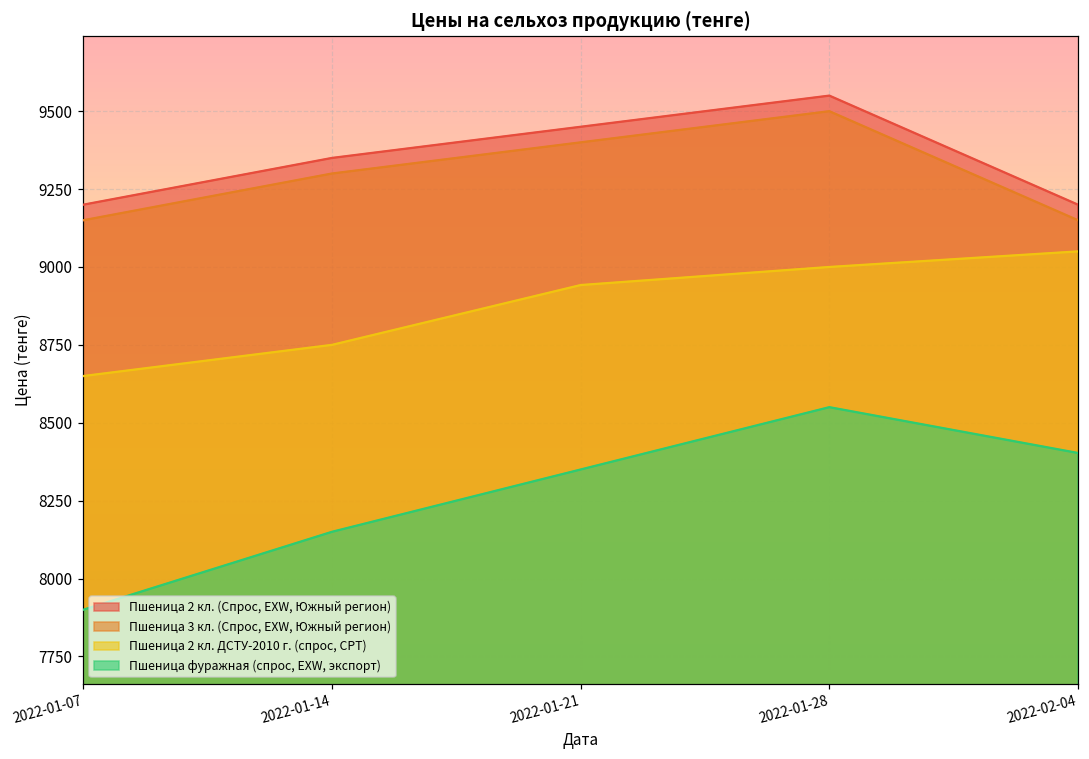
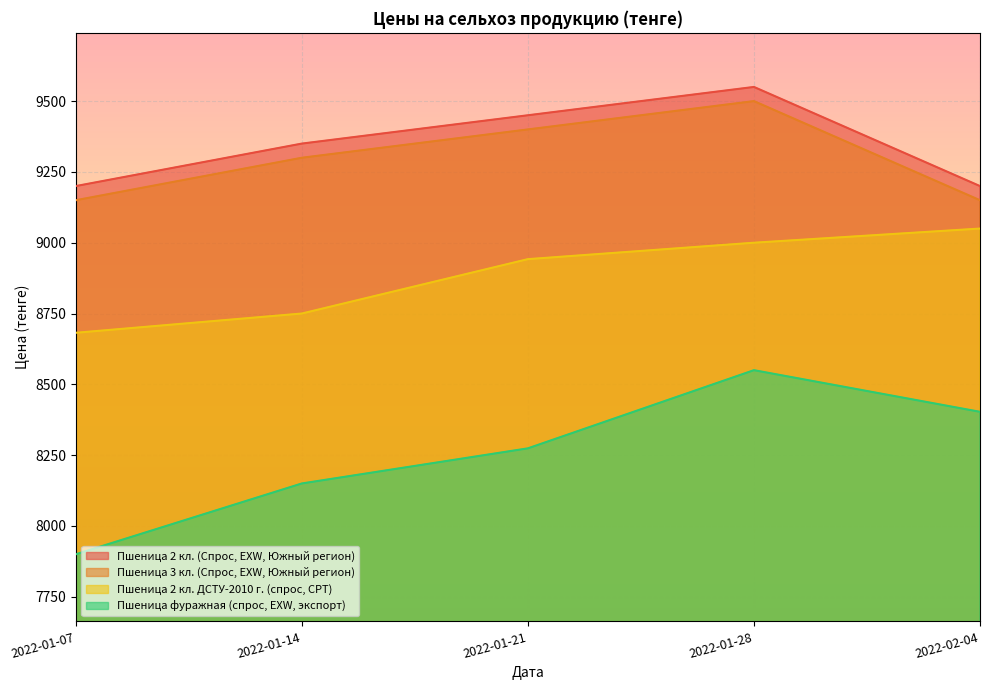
Пшеница 2 кл. ДСТУ-2010 г. (спрос, СРТ), 2022-01-07: 8650 -> 8680
Пшеница фуражная (спрос, EXW, экспорт), 2022-01-21: 8350 -> 8270
